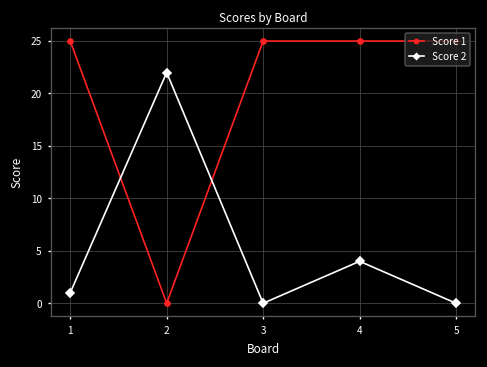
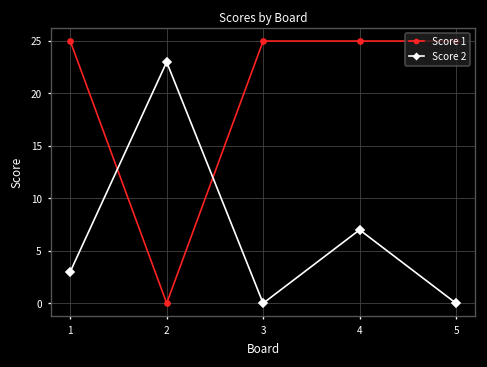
Score 2, 1: 1 -> 3
Score 2, 2: 22 -> 23
Score 2, 4: 4 -> 7
